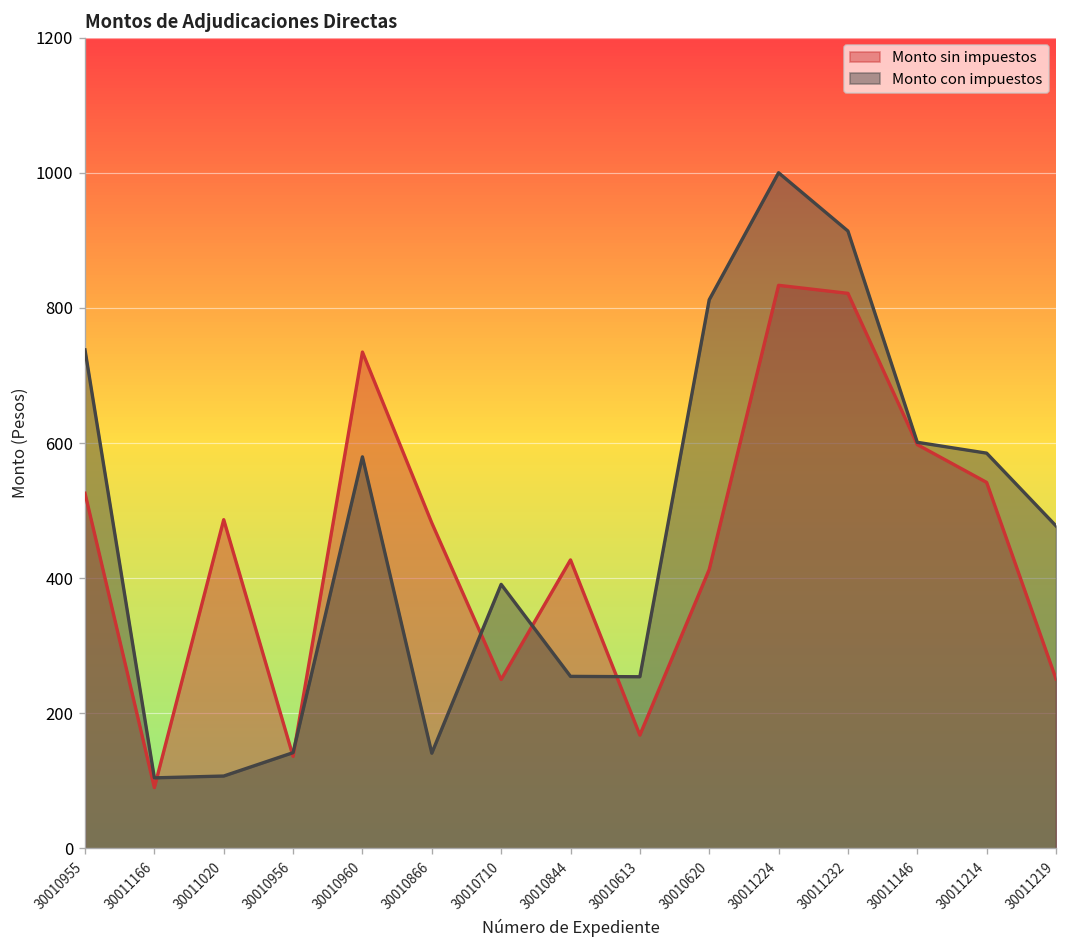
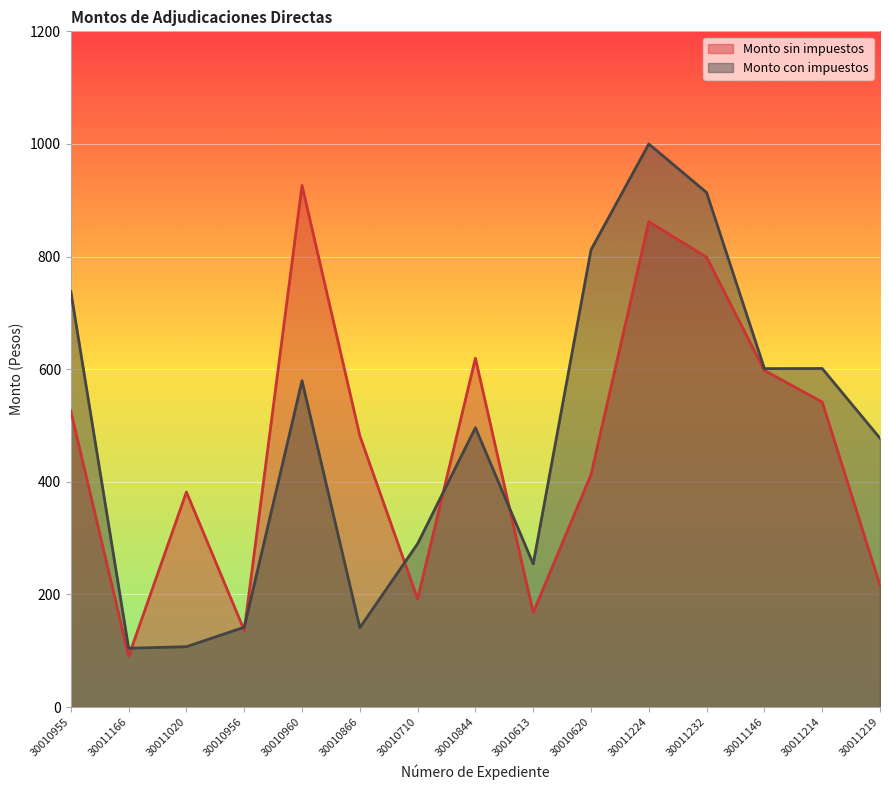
Monto sin impuestos, 30011020: 490 -> 380
Monto sin impuestos, 30010960: 730 -> 930
Monto sin impuestos, 30010710: 250 -> 190
Monto con impuestos, 30010710: 390 -> 290
Monto sin impuestos, 30010844: 430 -> 620
Monto con impuestos, 30010844: 250 -> 500
Monto sin impuestos, 30011224: 830 -> 860
Monto sin impuestos, 30011232: 820 -> 800
Monto con impuestos, 30011214: 590 -> 600
Monto sin impuestos, 30011219: 250 -> 220
